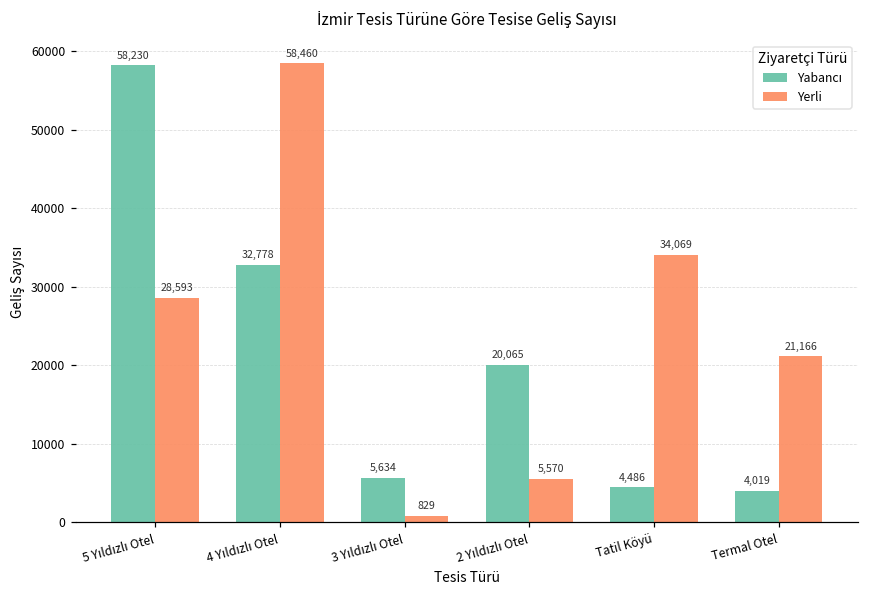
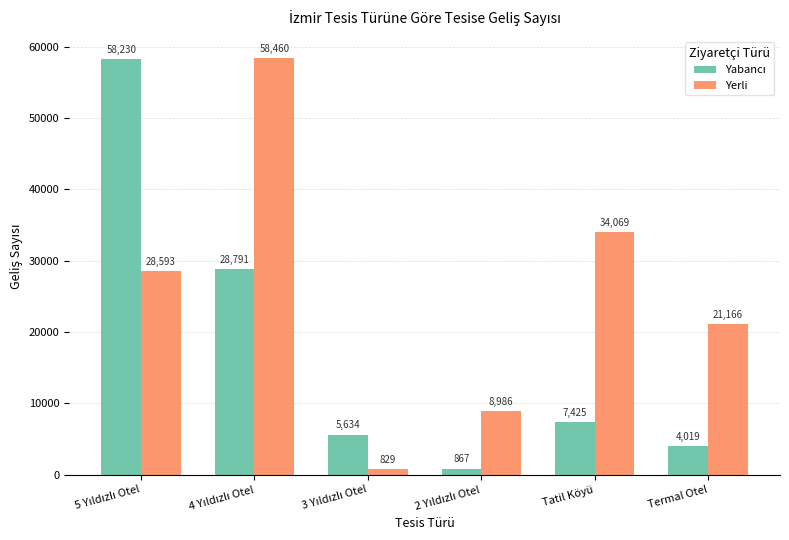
Yabancı, 4 Yıldızlı Otel: 32,778 -> 28,791
Yabancı, 2 Yıldızlı Otel: 20,065 -> 867
Yerli, 2 Yıldızlı Otel: 5,570 -> 8,986
Yabancı, Tatil Köyü: 4,486 -> 7,425
